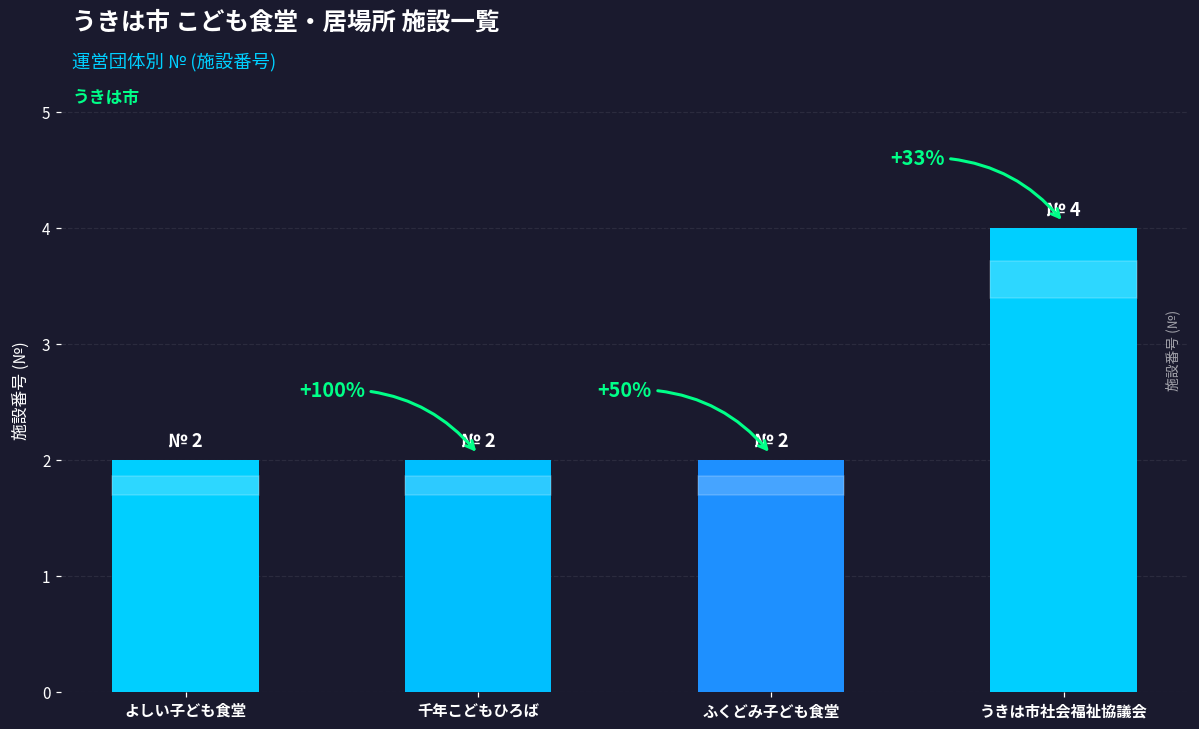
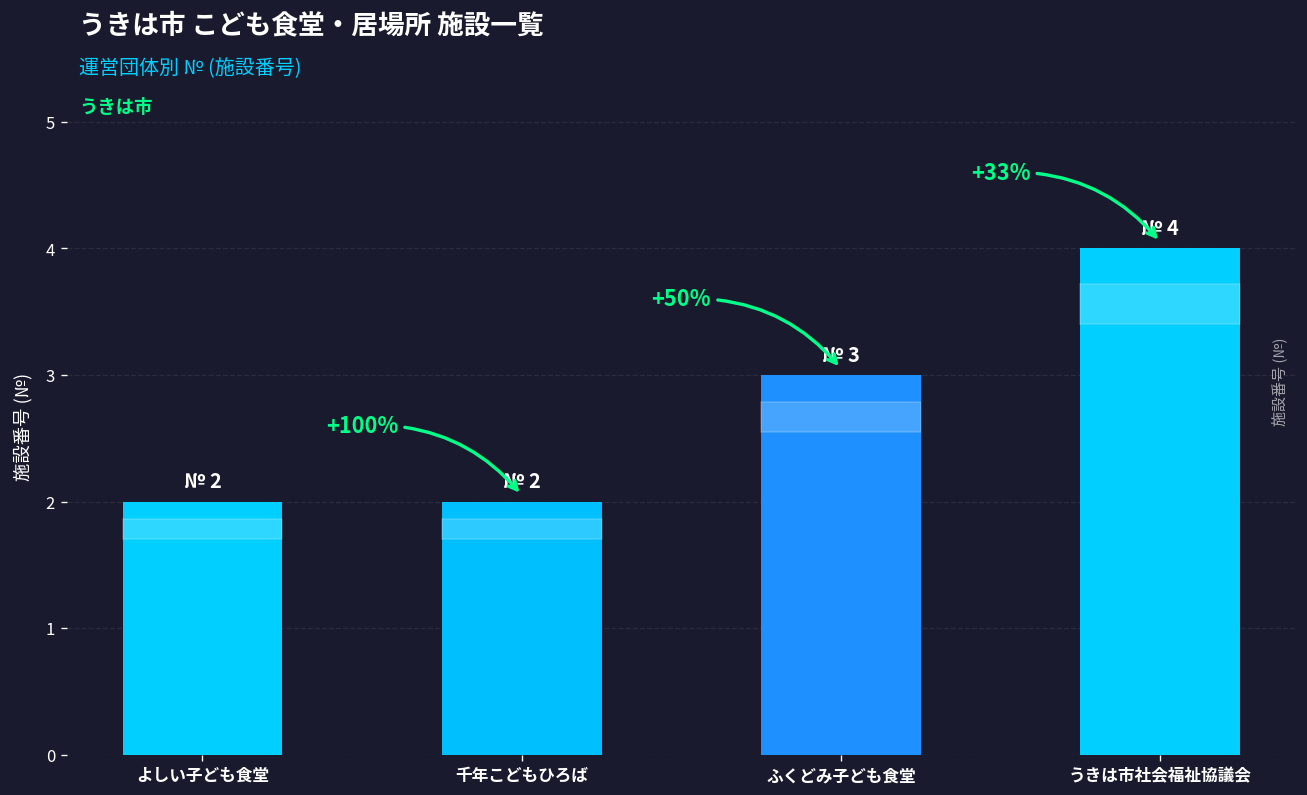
ふくどみ子ども食堂: 2 -> 3
